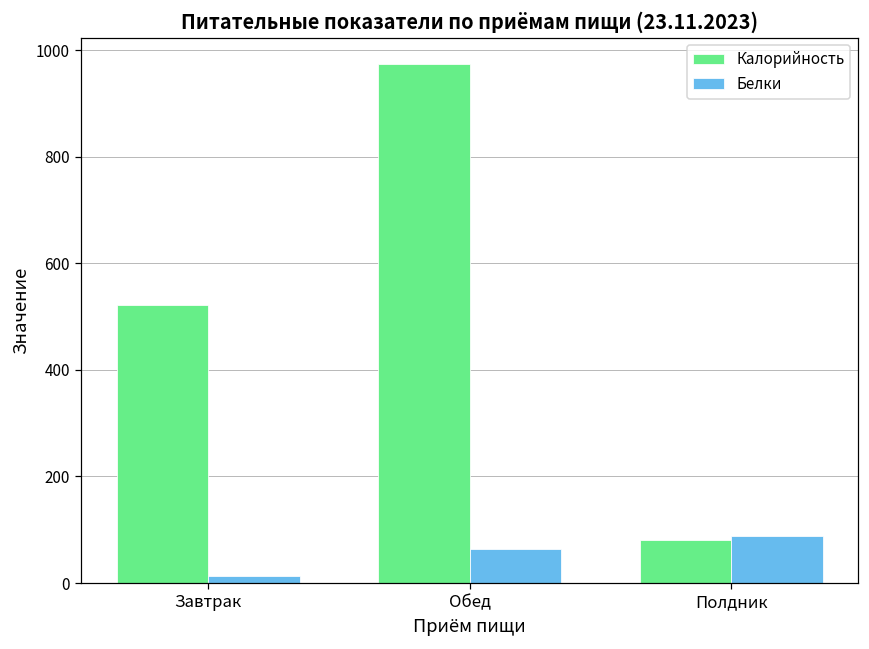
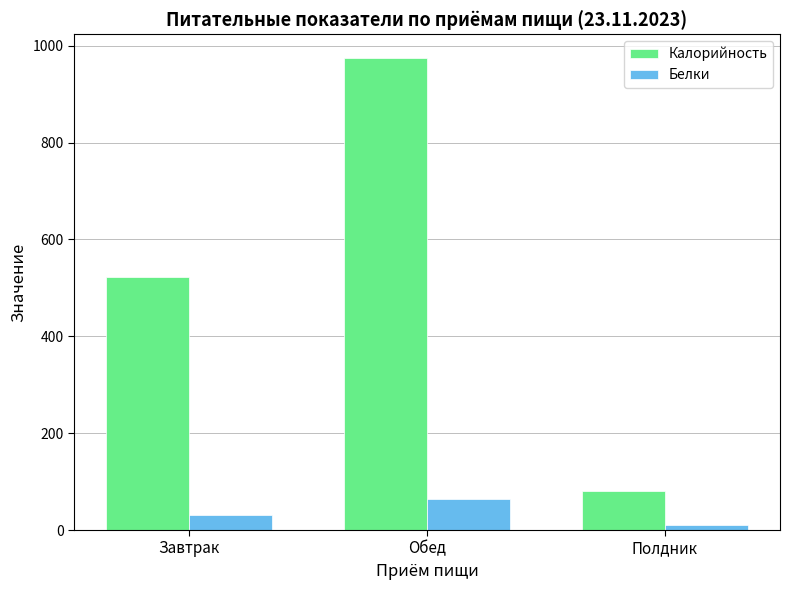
Белки, Завтрак: 10 -> 30
Белки, Полдник: 90 -> 10
